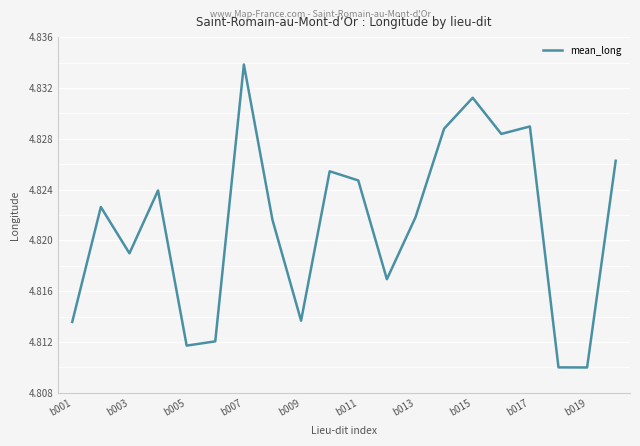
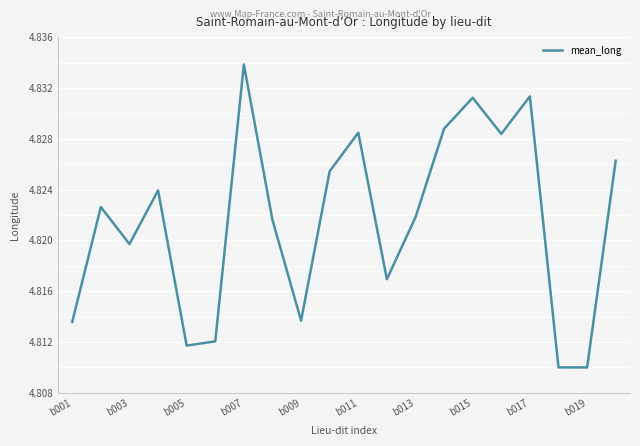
b003: 4.8190 -> 4.8197
b011: 4.8247 -> 4.8285
b017: 4.8290 -> 4.8313
